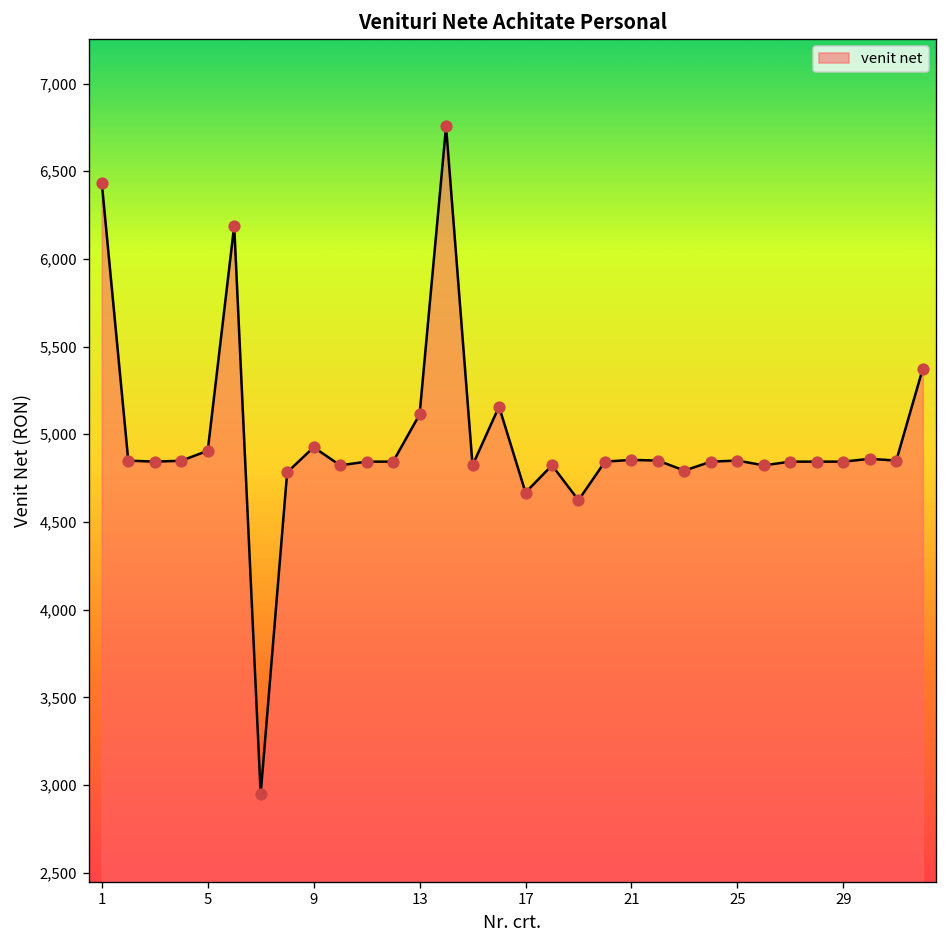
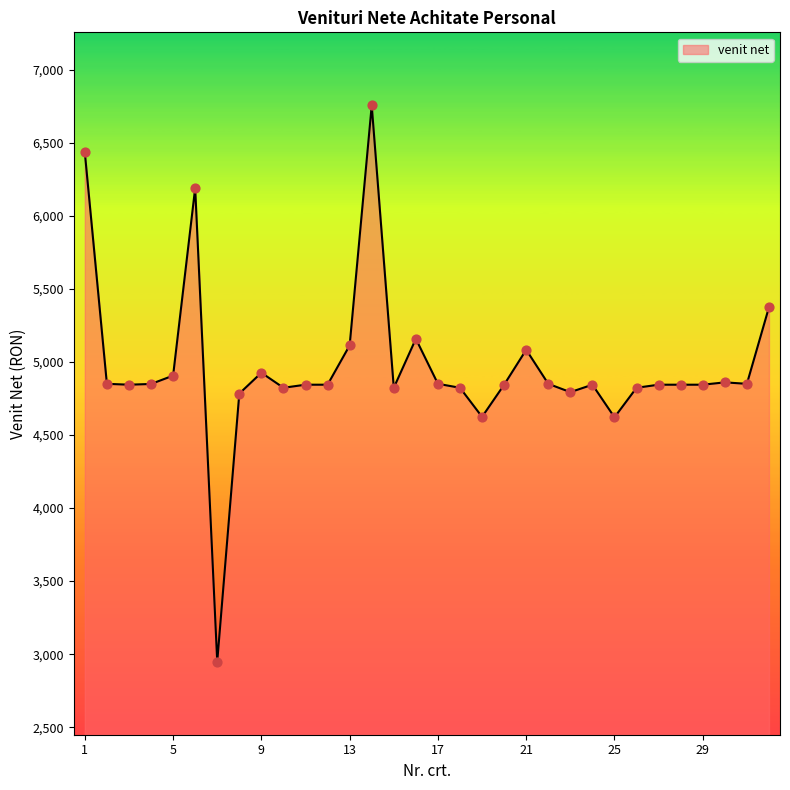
17: 4,670 -> 4,850
21: 4,850 -> 5,080
25: 4,850 -> 4,620
